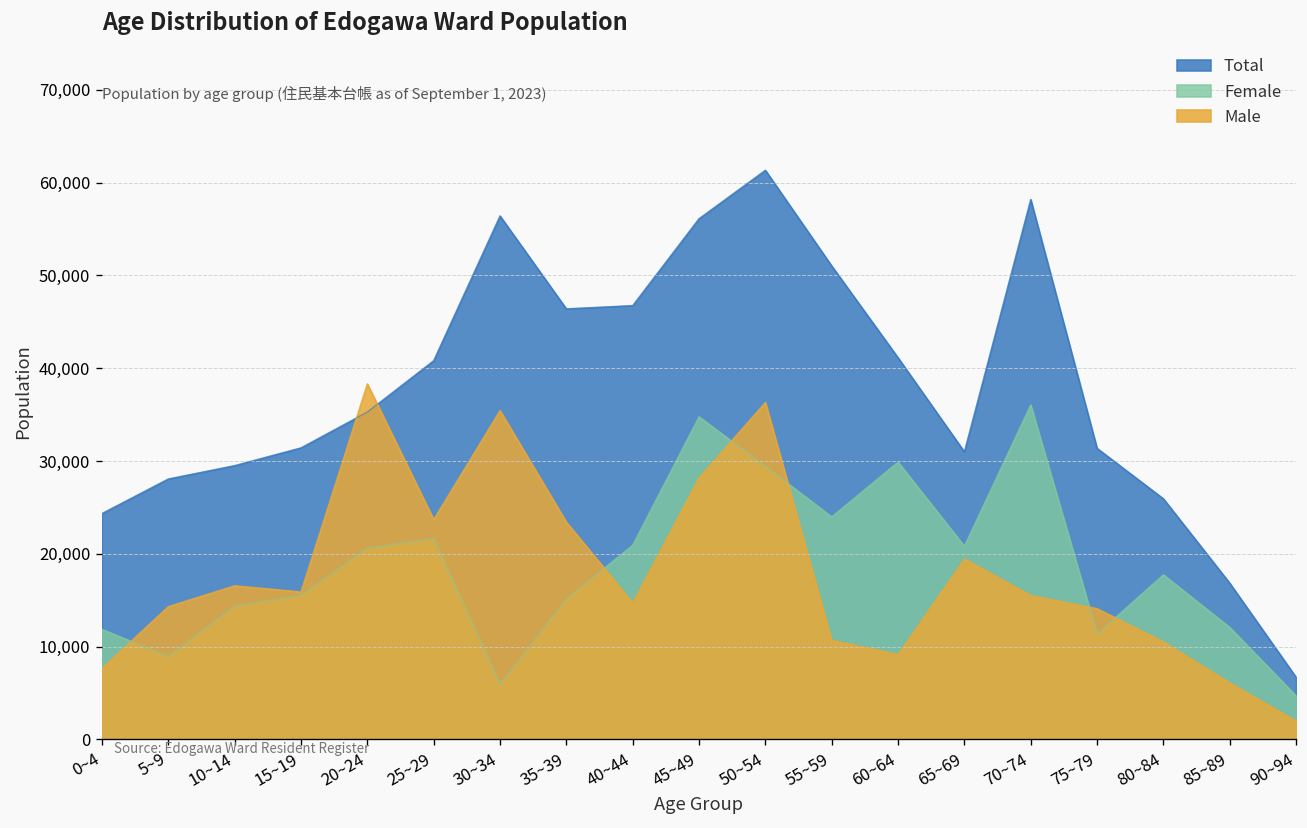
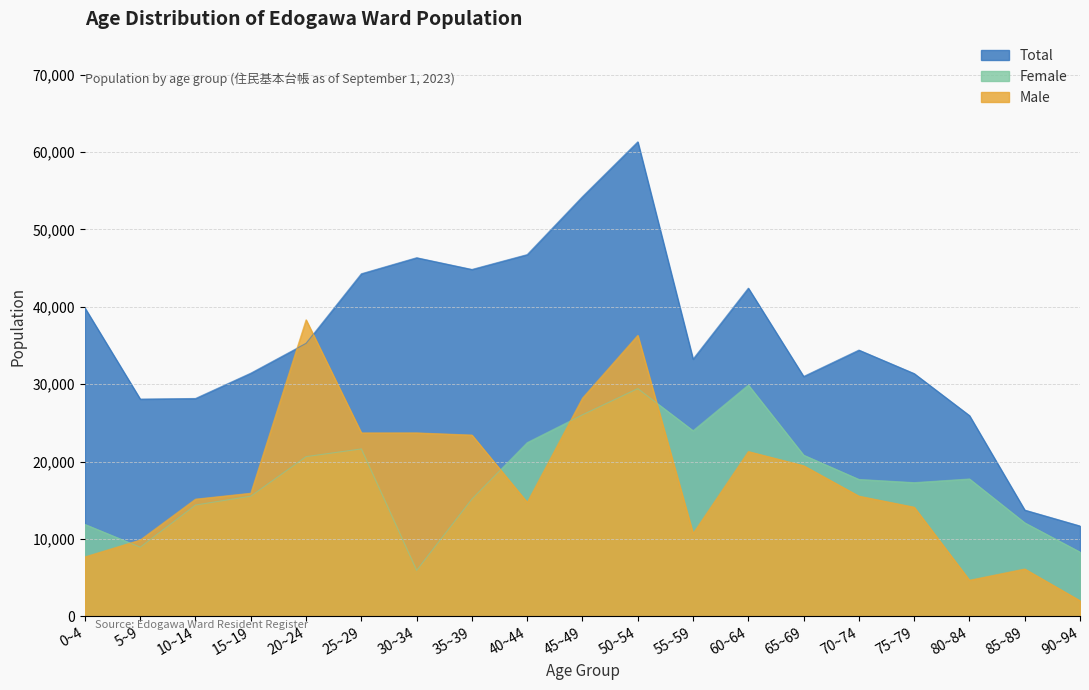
Total, 0~4: 24,000 -> 40,000
Male, 5~9: 14,000 -> 10,000
Total, 10~14: 30,000 -> 28,000
Male, 10~14: 17,000 -> 15,000
Total, 25~29: 41,000 -> 44,000
Total, 30~34: 56,000 -> 46,000
Male, 30~34: 35,000 -> 24,000
Total, 35~39: 46,000 -> 45,000
Female, 40~44: 21,000 -> 22,000
Total, 45~49: 56,000 -> 54,000
Female, 45~49: 35,000 -> 26,000
Total, 55~59: 51,000 -> 33,000
Total, 60~64: 41,000 -> 42,000
Male, 60~64: 9,000 -> 21,000
Total, 70~74: 58,000 -> 34,000
Female, 70~74: 36,000 -> 18,000
Female, 75~79: 11,000 -> 17,000
Male, 80~84: 11,000 -> 5,000
Total, 85~89: 17,000 -> 14,000
Total, 90~94: 7,000 -> 12,000
Female, 90~94: 5,000 -> 8,000
